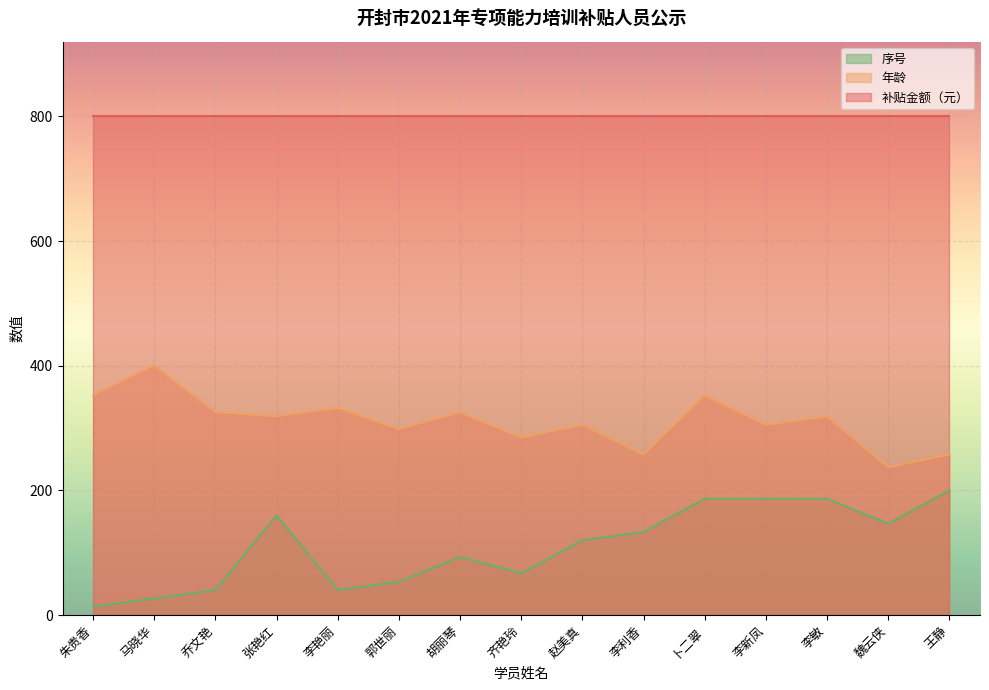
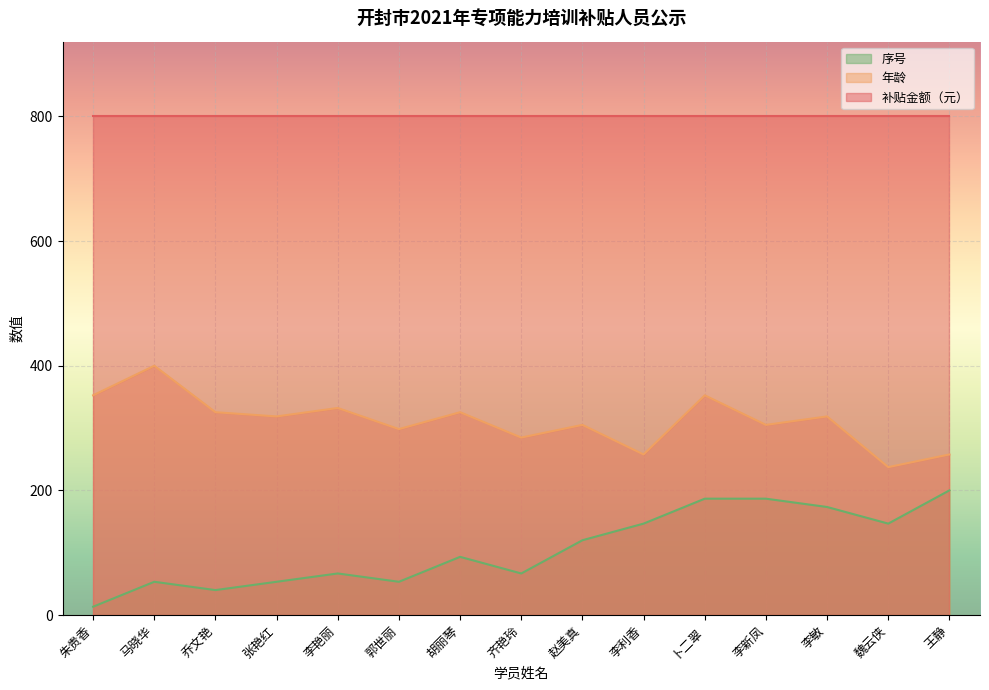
序号, 马晓华: 30 -> 50
序号, 张艳红: 160 -> 50
序号, 李艳丽: 40 -> 70
序号, 李利香: 130 -> 150
序号, 李敏: 190 -> 170
